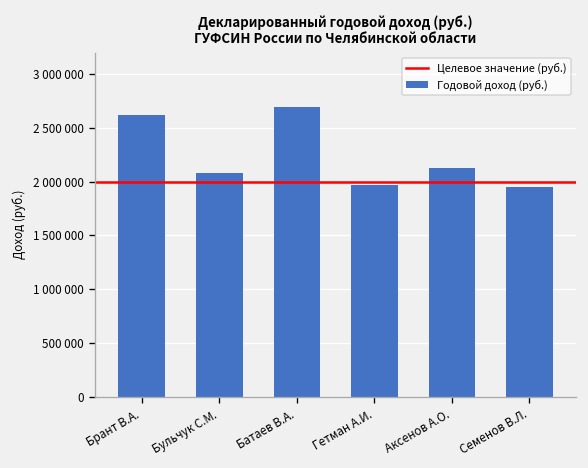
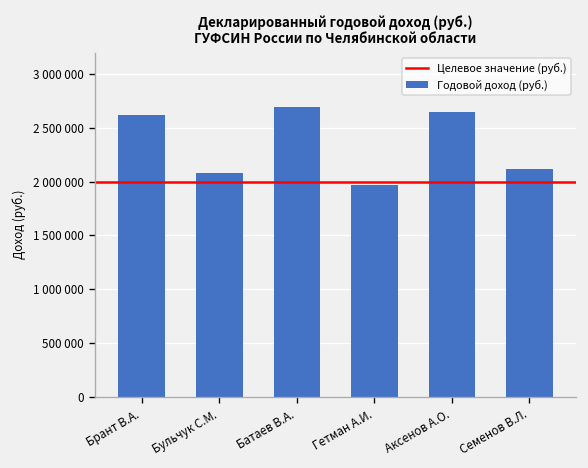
Аксенов А.О.: 2100000 -> 2600000
Семенов В.Л.: 2000000 -> 2100000
